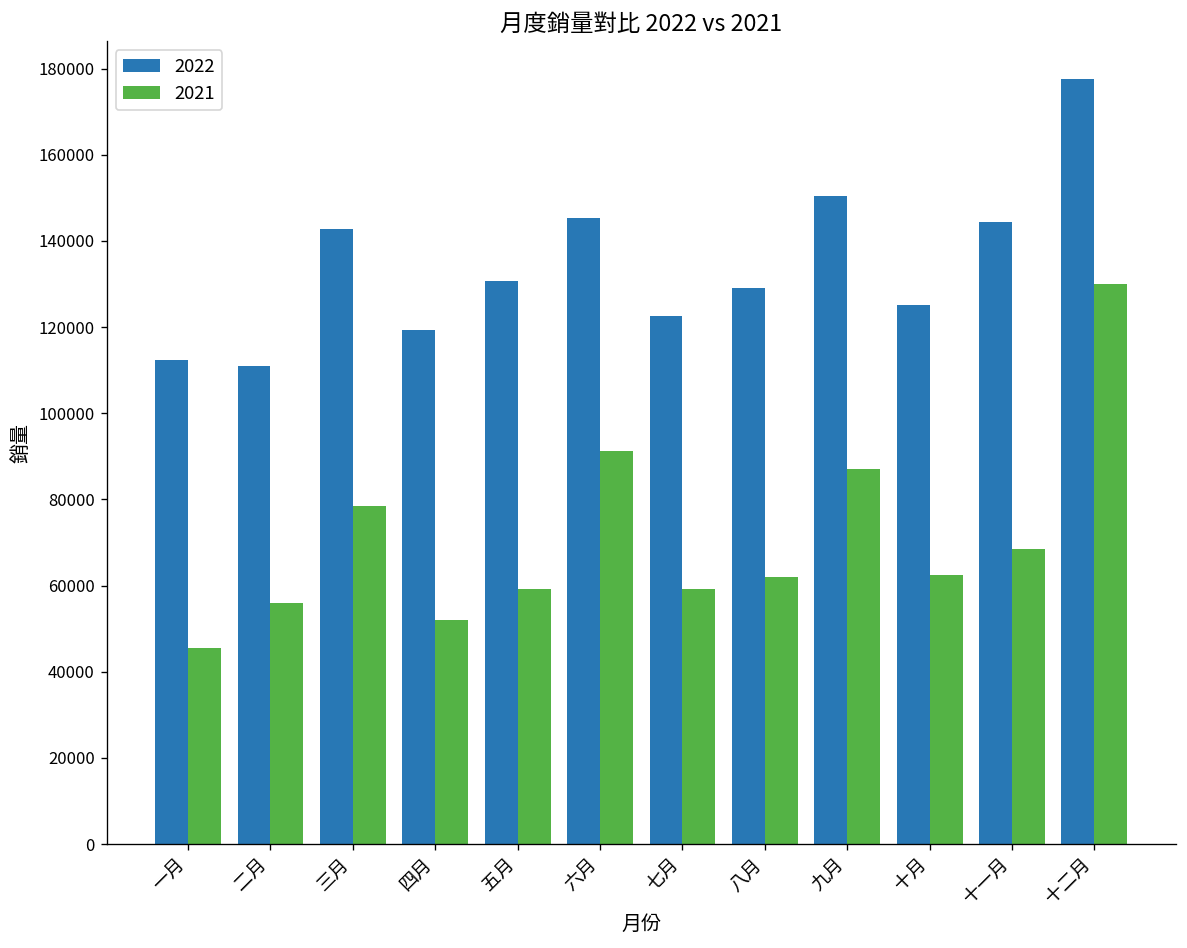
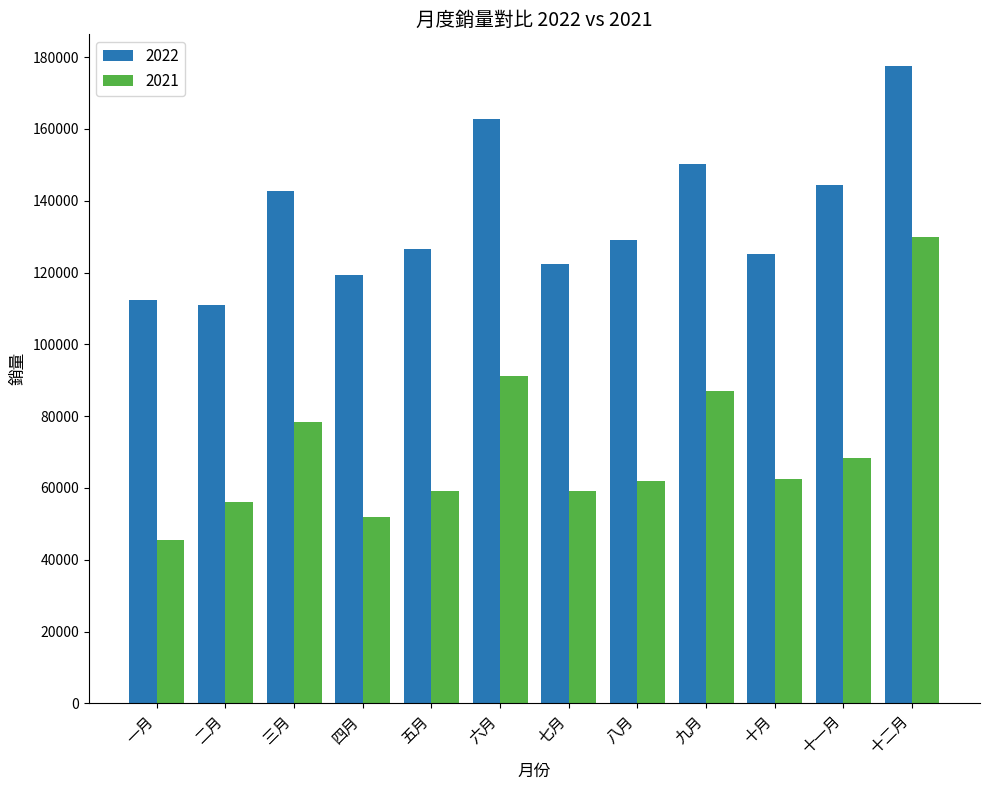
2022, 五月: 131000 -> 127000
2022, 六月: 145000 -> 163000
